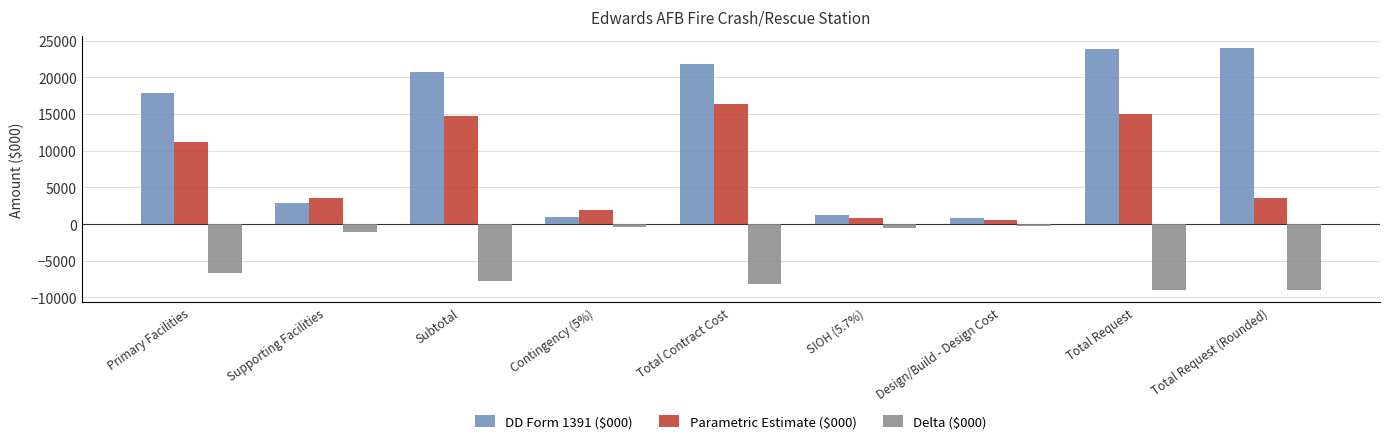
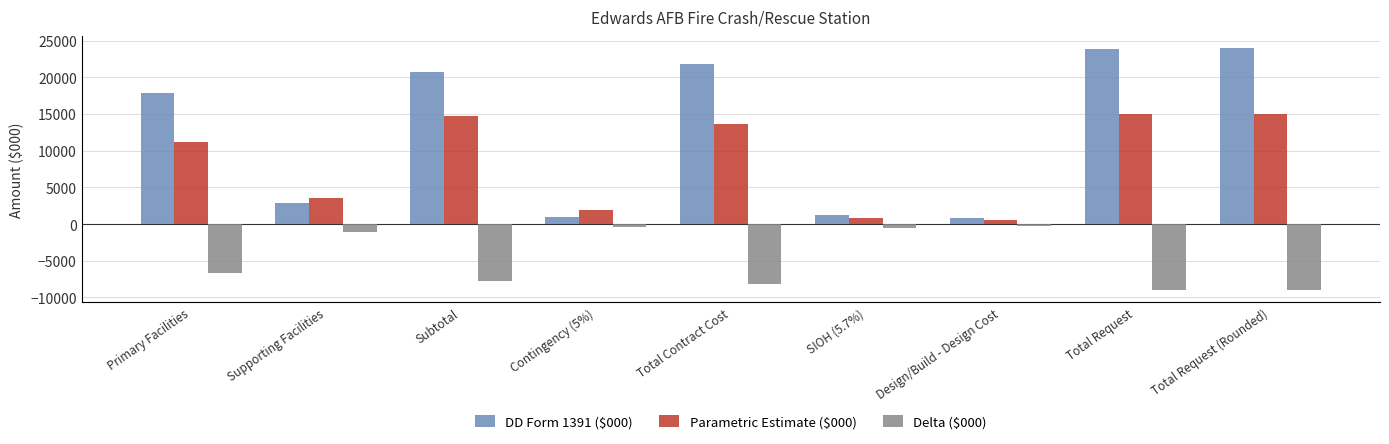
Parametric Estimate ($000), Total Contract Cost: 16000 -> 14000
Parametric Estimate ($000), Total Request (Rounded): 4000 -> 15000
